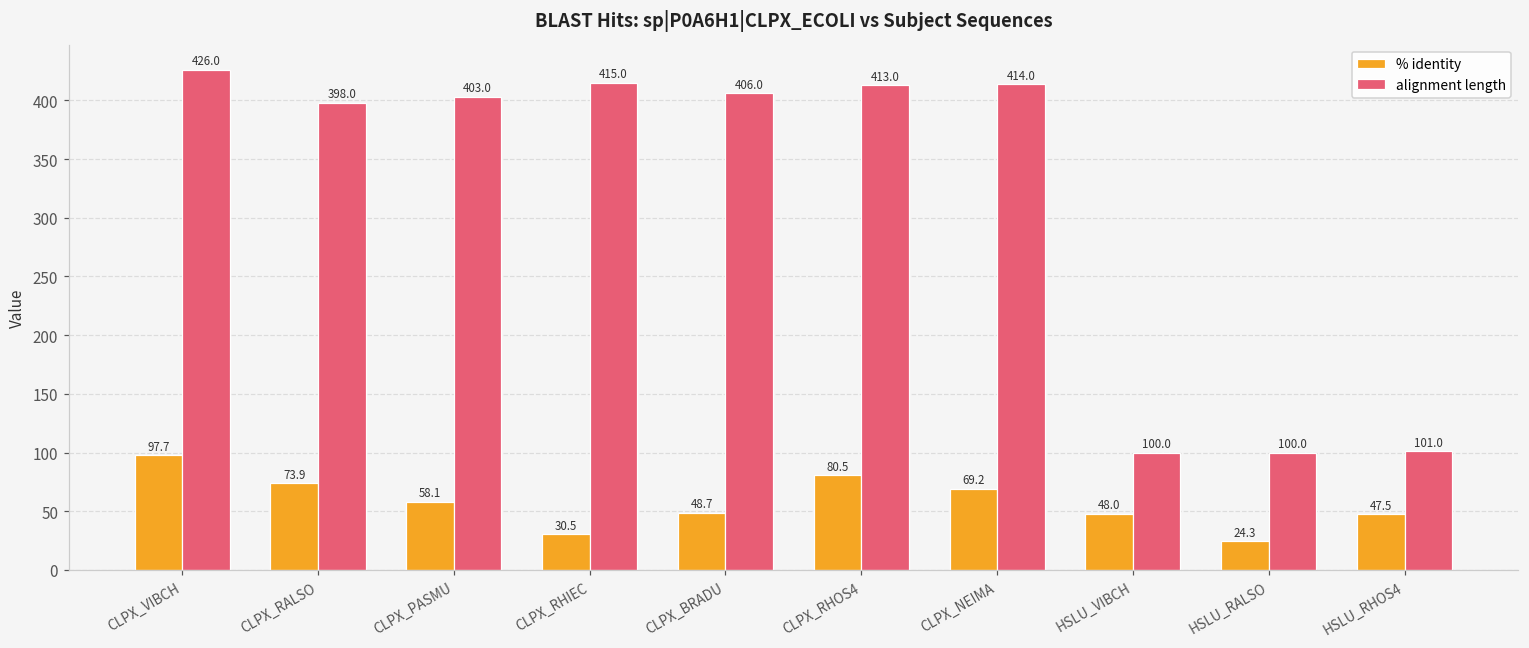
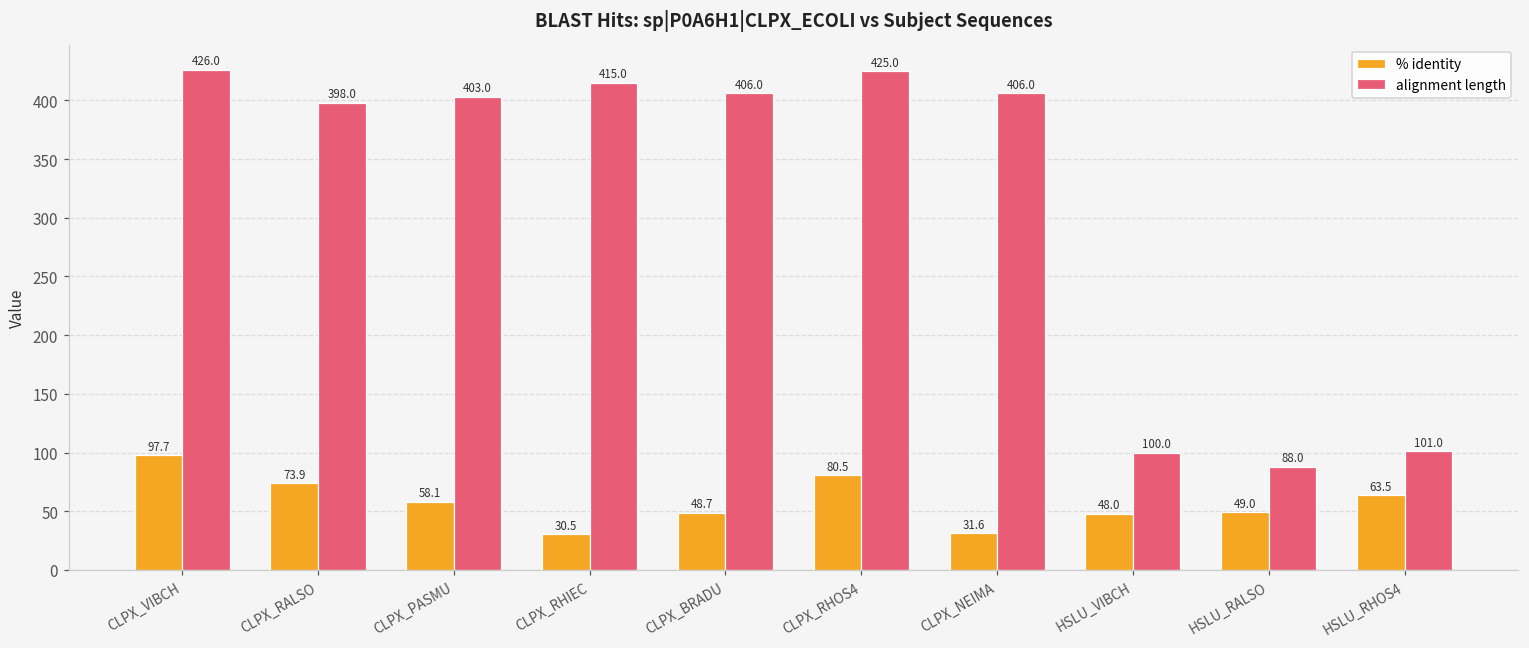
alignment length, CLPX_RHOS4: 413.0 -> 425.0
% identity, CLPX_NEIMA: 69.2 -> 31.6
alignment length, CLPX_NEIMA: 414.0 -> 406.0
% identity, HSLU_RALSO: 24.3 -> 49.0
alignment length, HSLU_RALSO: 100.0 -> 88.0
% identity, HSLU_RHOS4: 47.5 -> 63.5
